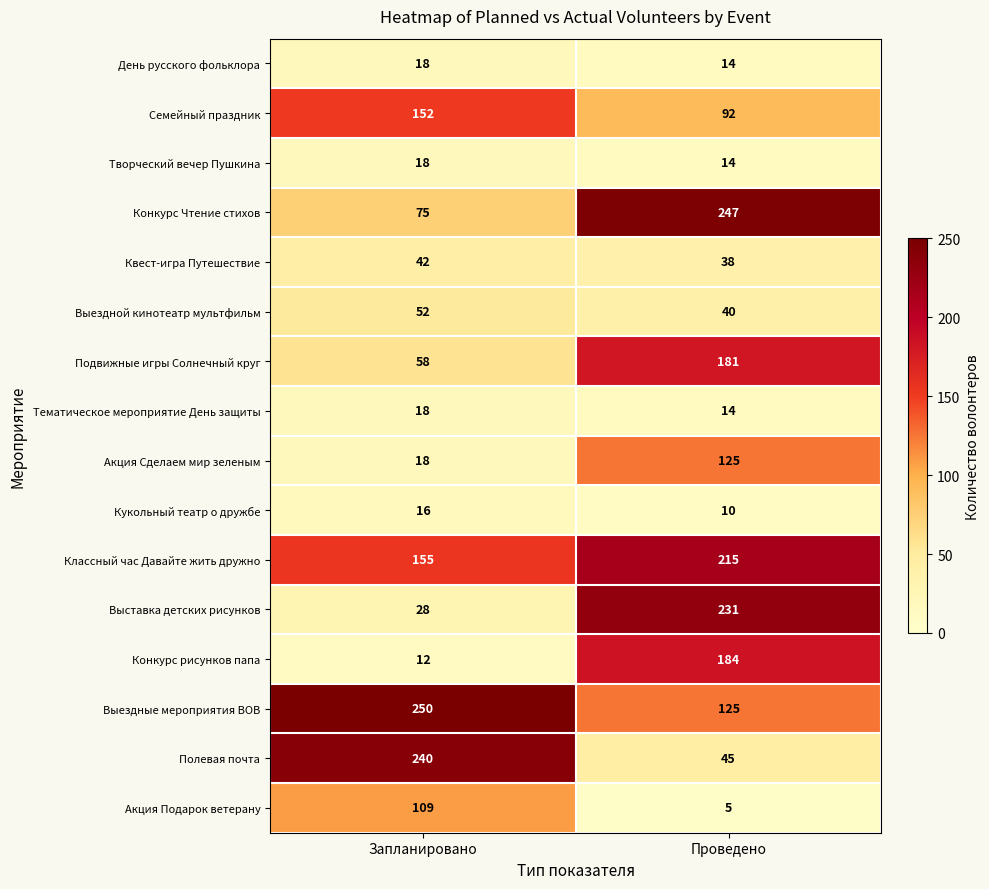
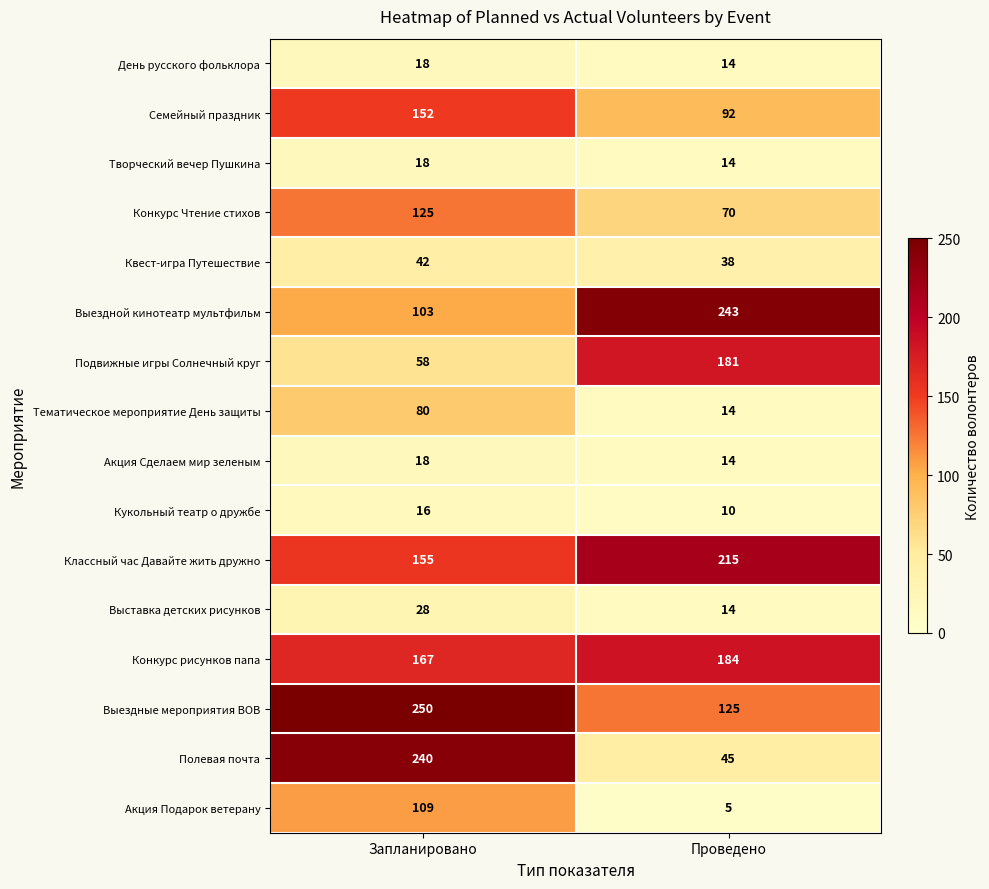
Конкурс Чтение стихов, Запланировано: 75 -> 125
Конкурс Чтение стихов, Проведено: 247 -> 70
Выездной кинотеатр мультфильм, Запланировано: 52 -> 103
Выездной кинотеатр мультфильм, Проведено: 40 -> 243
Тематическое мероприятие День защиты, Запланировано: 18 -> 80
Акция Сделаем мир зеленым, Проведено: 125 -> 14
Выставка детских рисунков, Проведено: 231 -> 14
Конкурс рисунков папа, Запланировано: 12 -> 167
